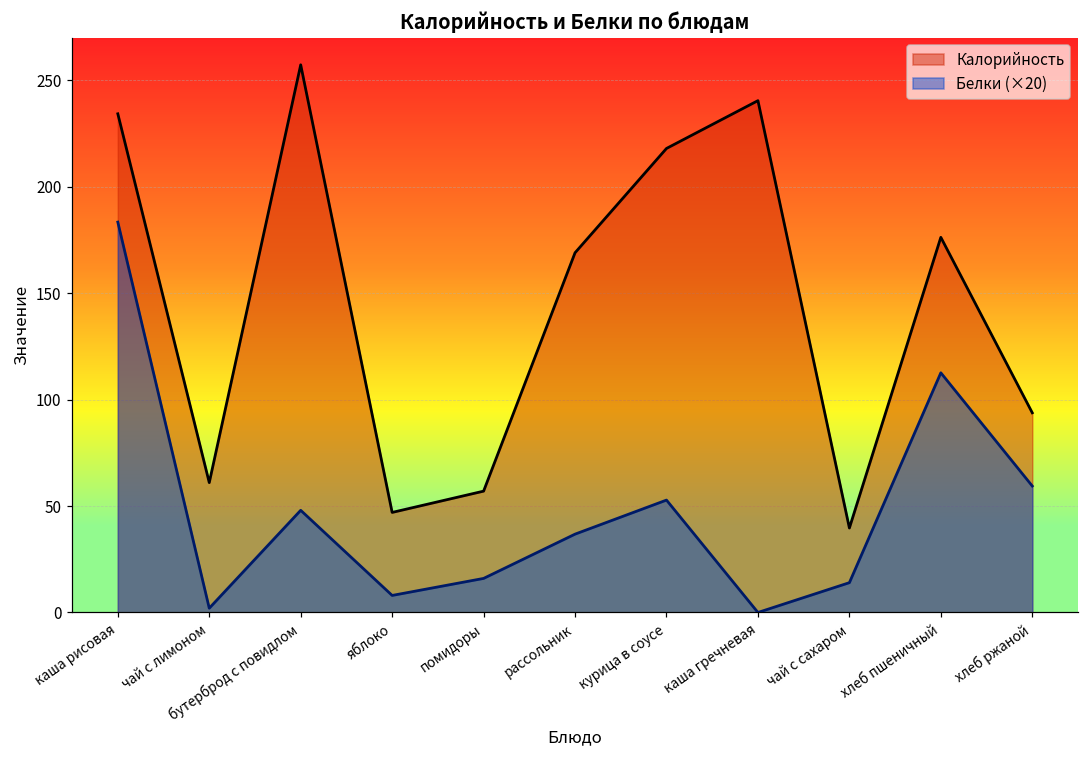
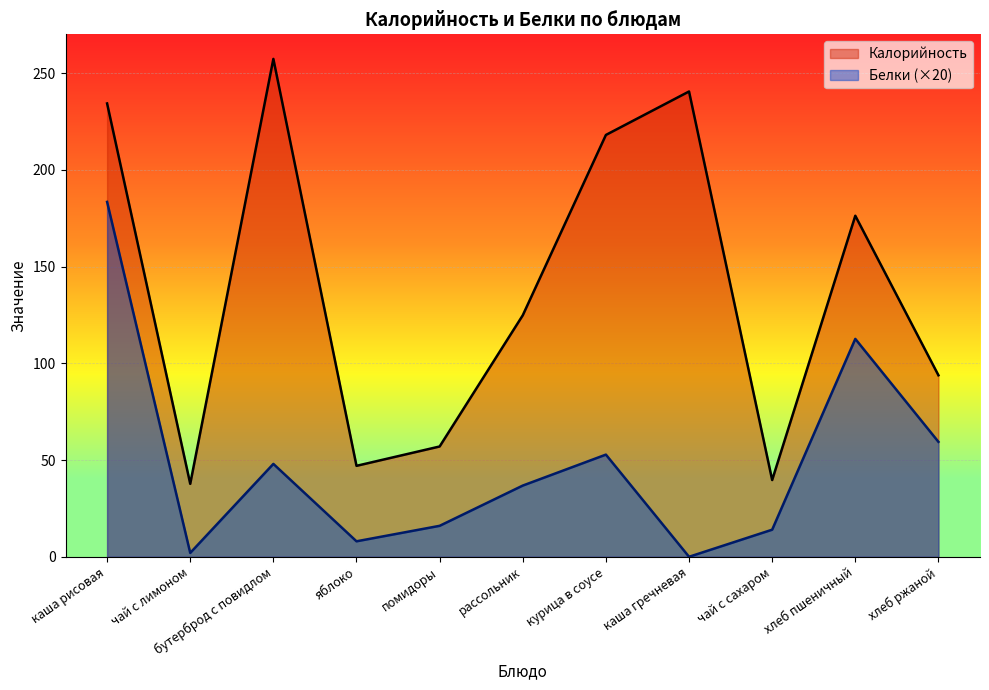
Калорийность, чай с лимоном: 61 -> 38
Калорийность, рассольник: 169 -> 125
